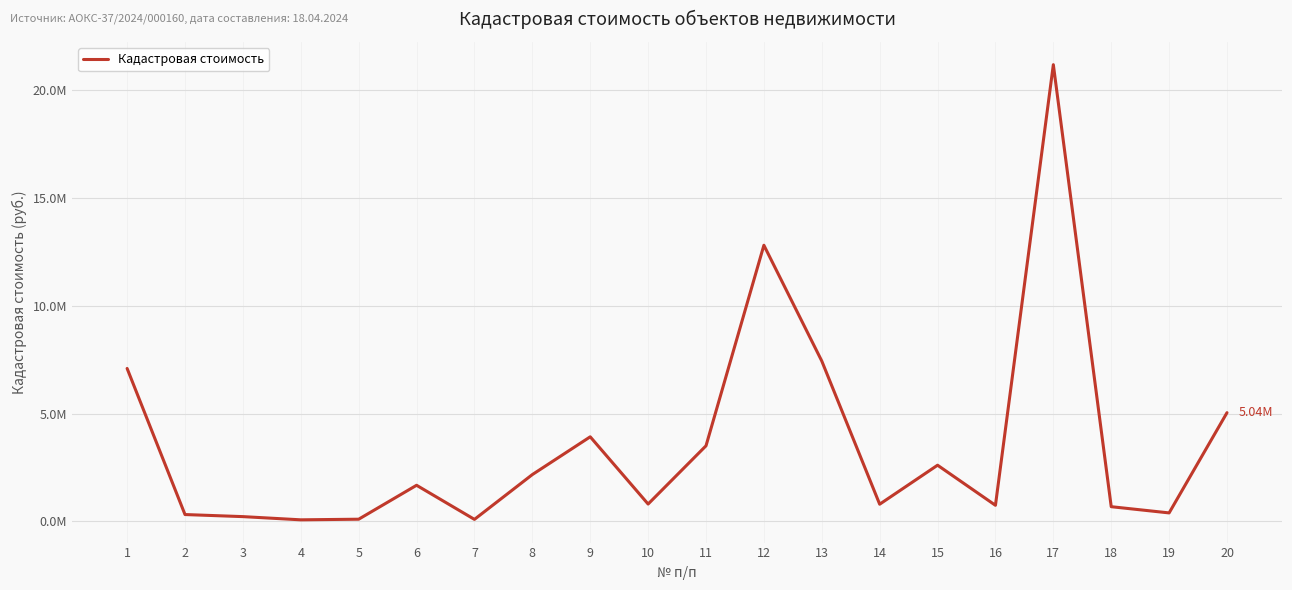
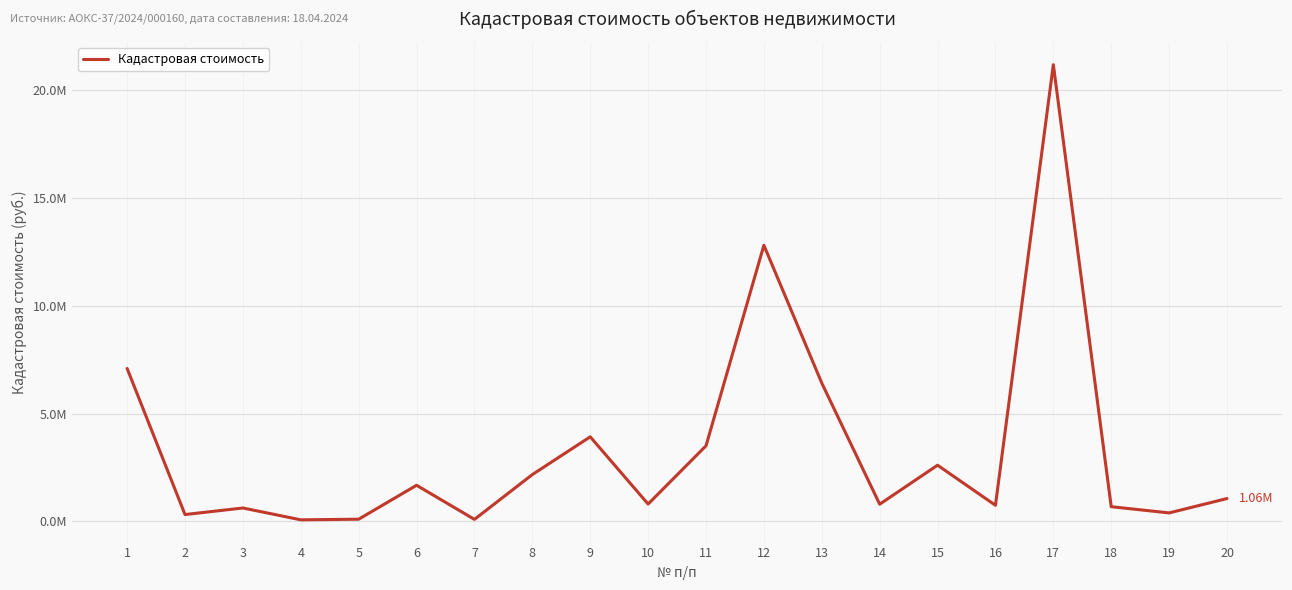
3: 200000 -> 600000
13: 7400000 -> 6400000
20: 5.04M -> 1.06M
